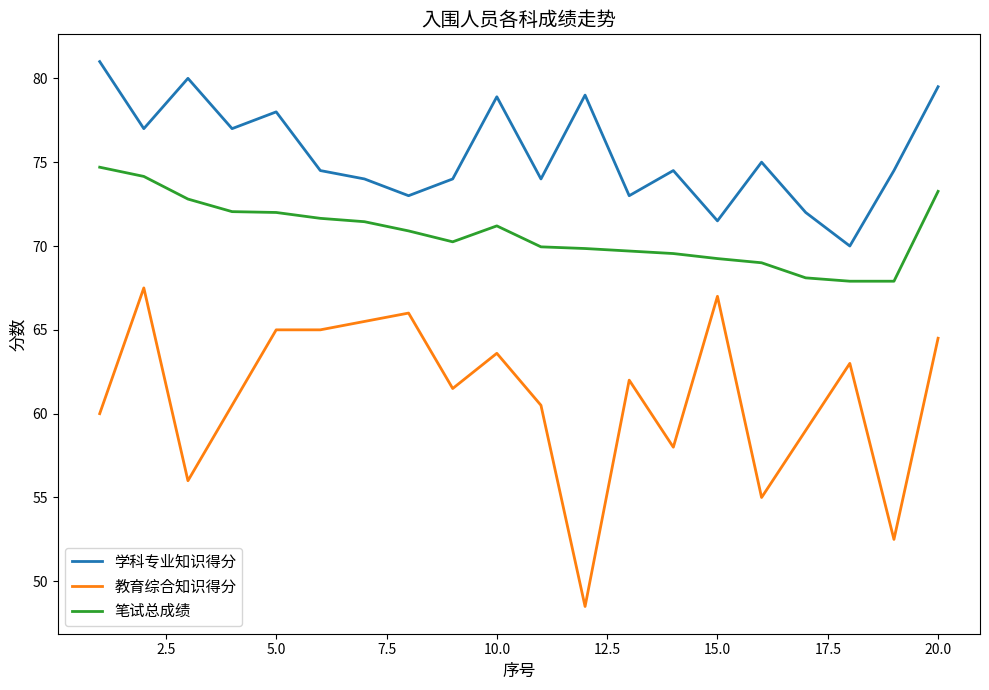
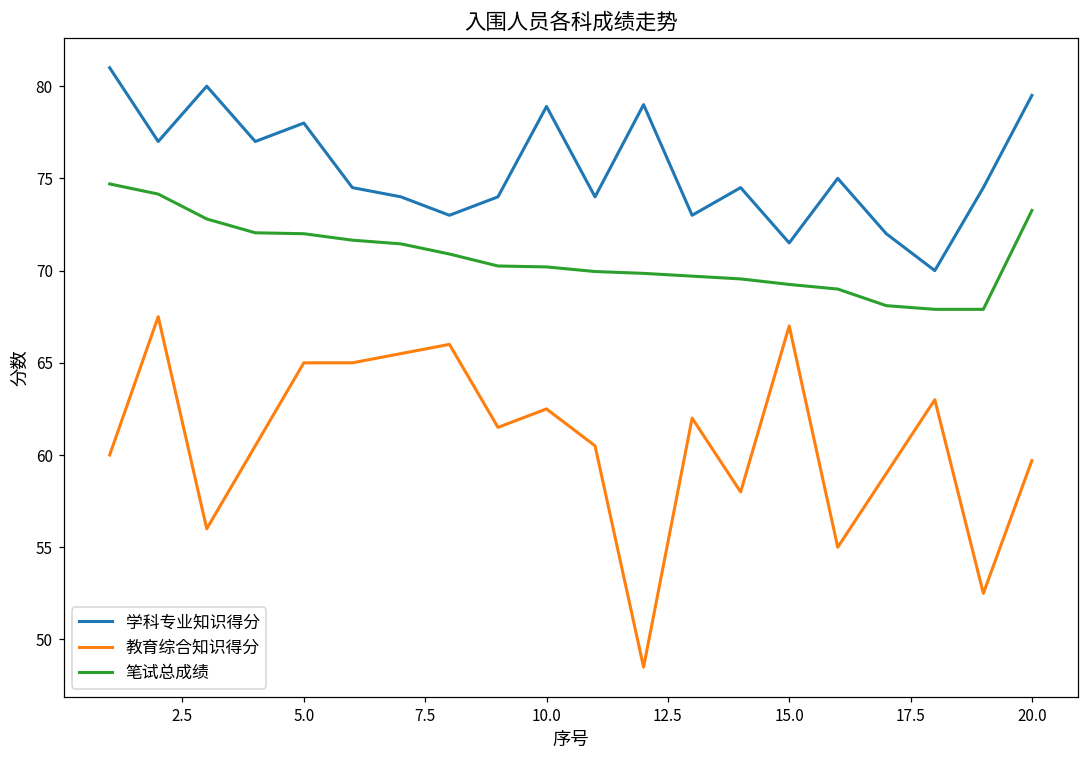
教育综合知识得分, 10.0: 63.6 -> 62.5
笔试总成绩, 10.0: 71.2 -> 70.2
教育综合知识得分, 20.0: 64.5 -> 59.7
